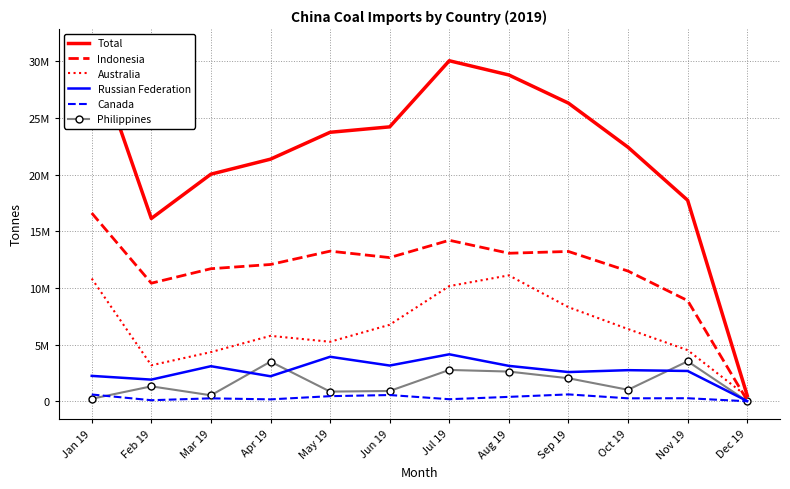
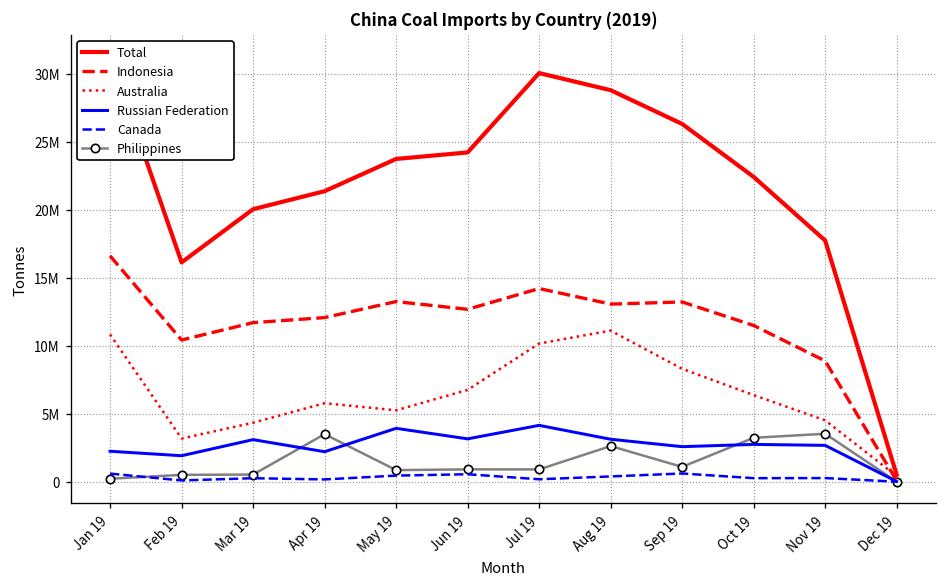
Philippines, Feb 19: 1300000 -> 500000
Philippines, Jul 19: 2800000 -> 900000
Philippines, Sep 19: 2000000 -> 1100000
Philippines, Oct 19: 1000000 -> 3200000
